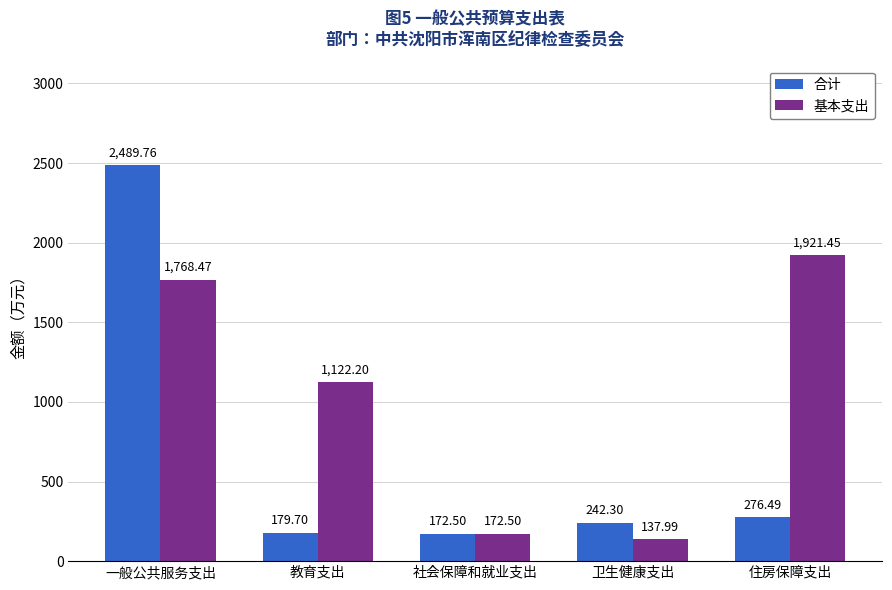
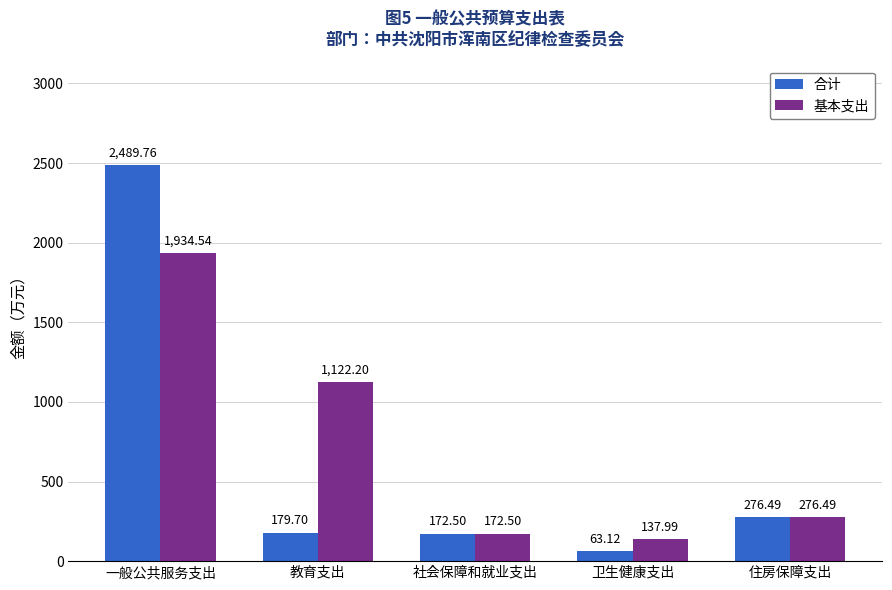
基本支出, 一般公共服务支出: 1,768.47 -> 1,934.54
合计, 卫生健康支出: 242.30 -> 63.12
基本支出, 住房保障支出: 1,921.45 -> 276.49
